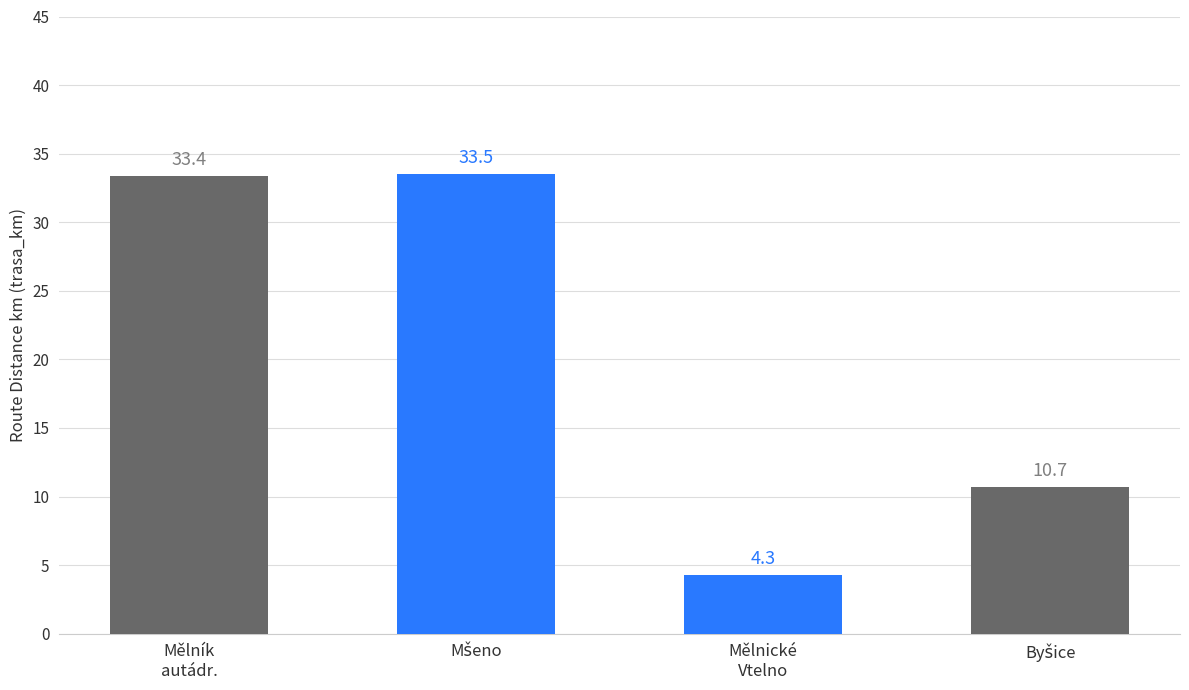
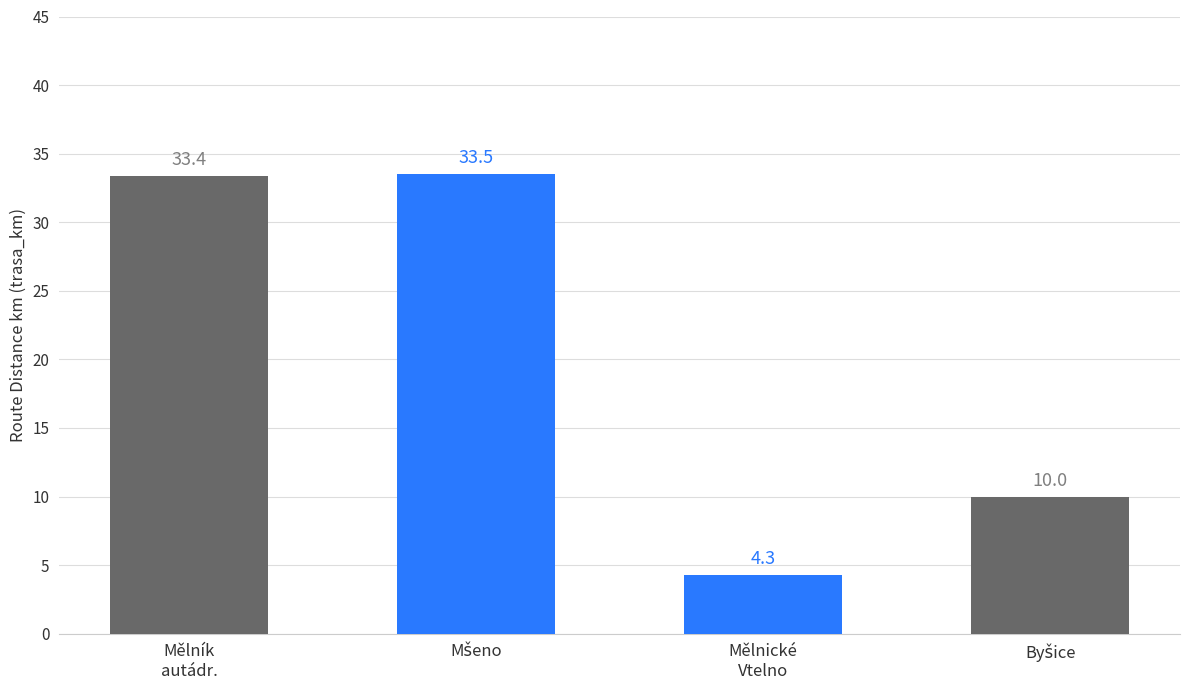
Byšice: 10.7 -> 10.0
